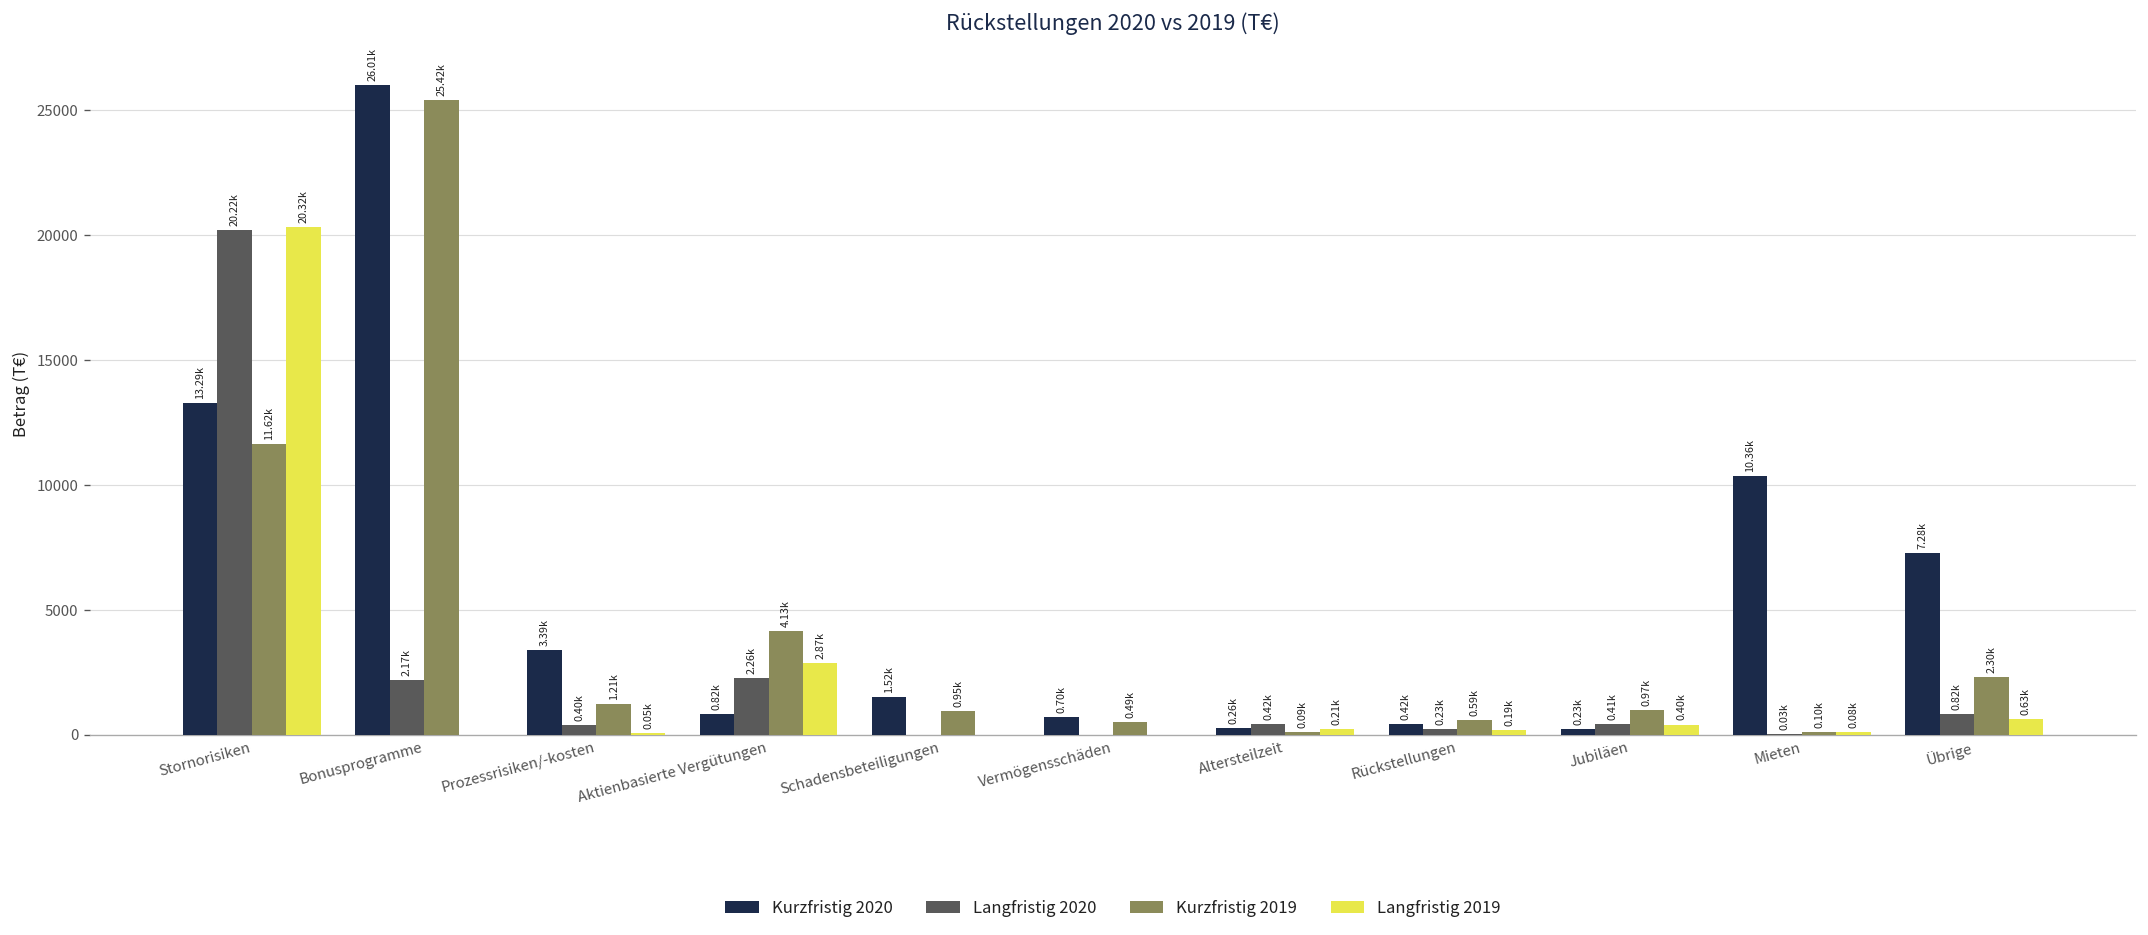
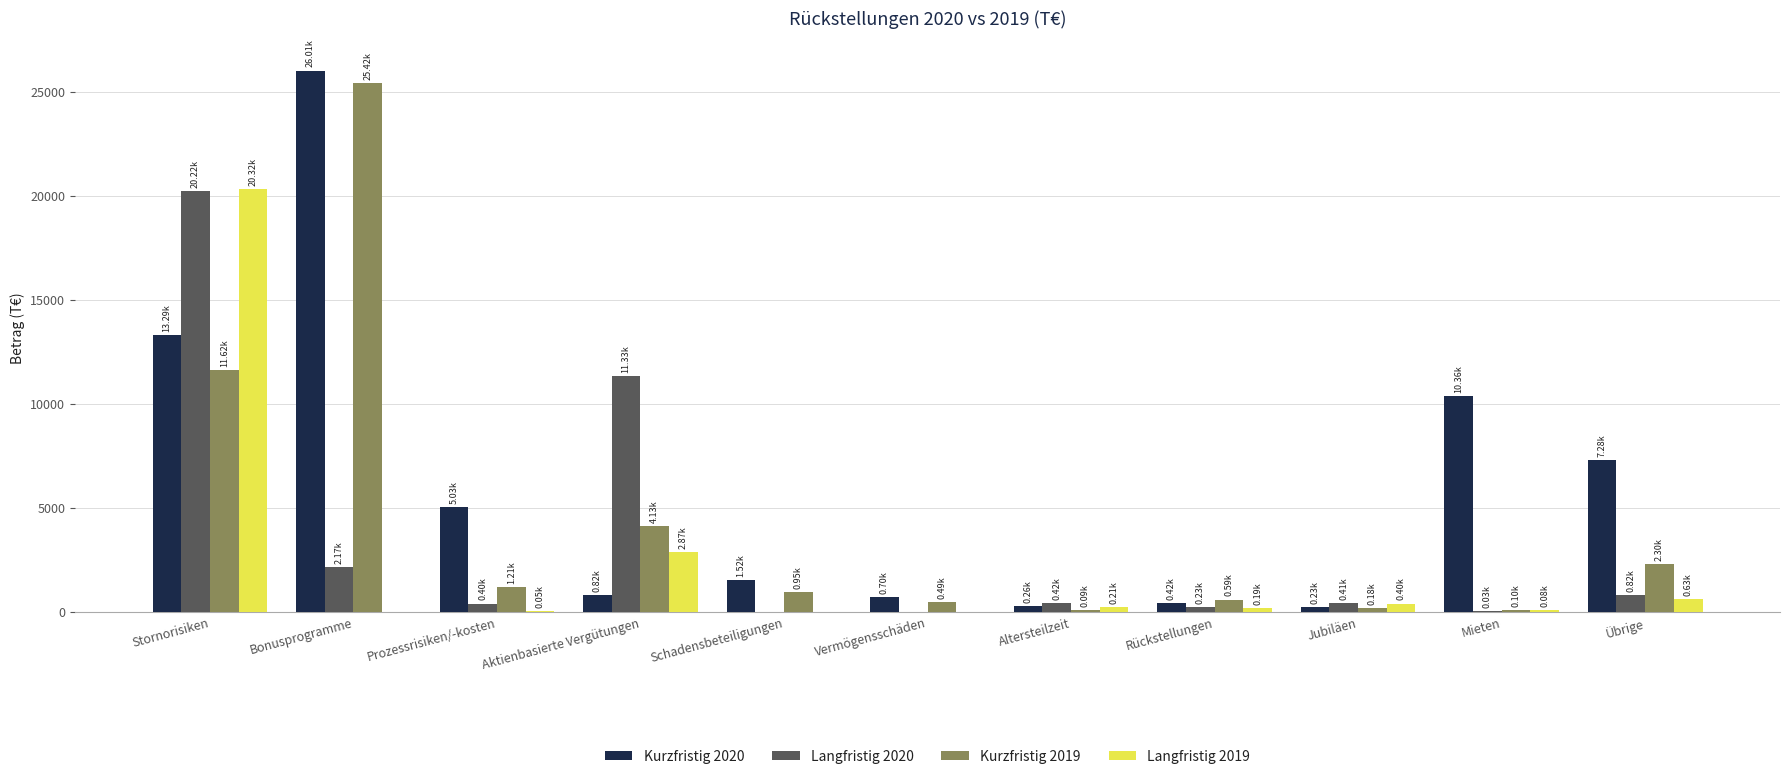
Kurzfristig 2020, Prozessrisiken/-kosten: 3.39k -> 5.03k
Langfristig 2020, Aktienbasierte Vergütungen: 2.26k -> 11.33k
Kurzfristig 2019, Jubiläen: 0.97k -> 0.18k
